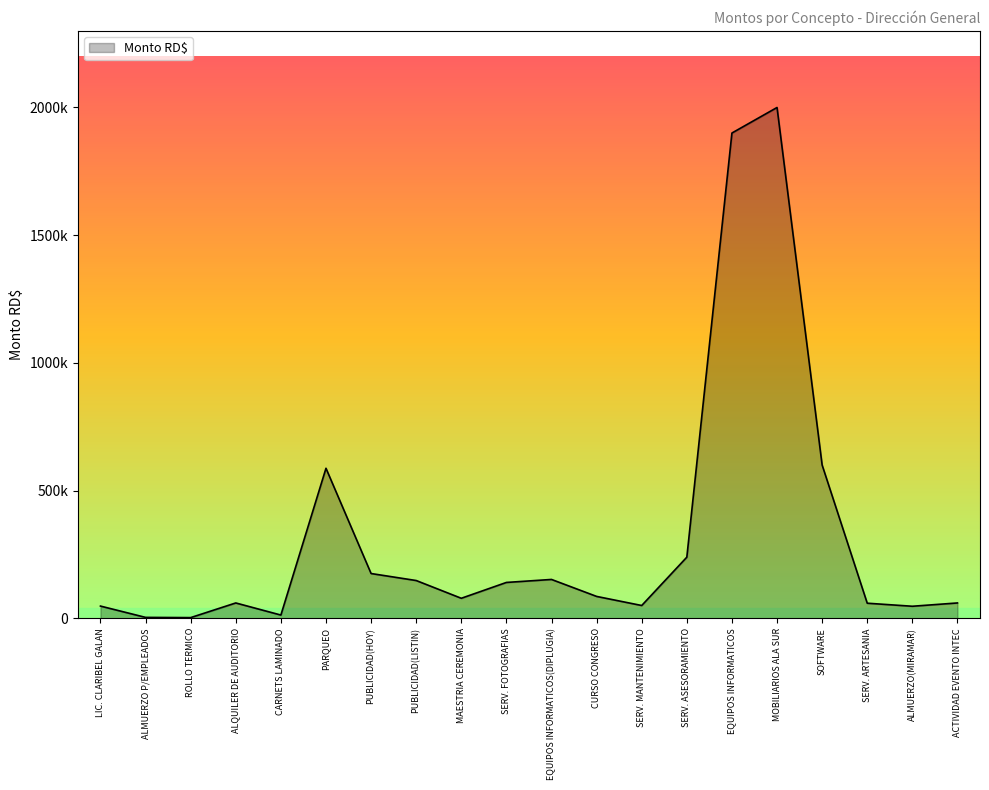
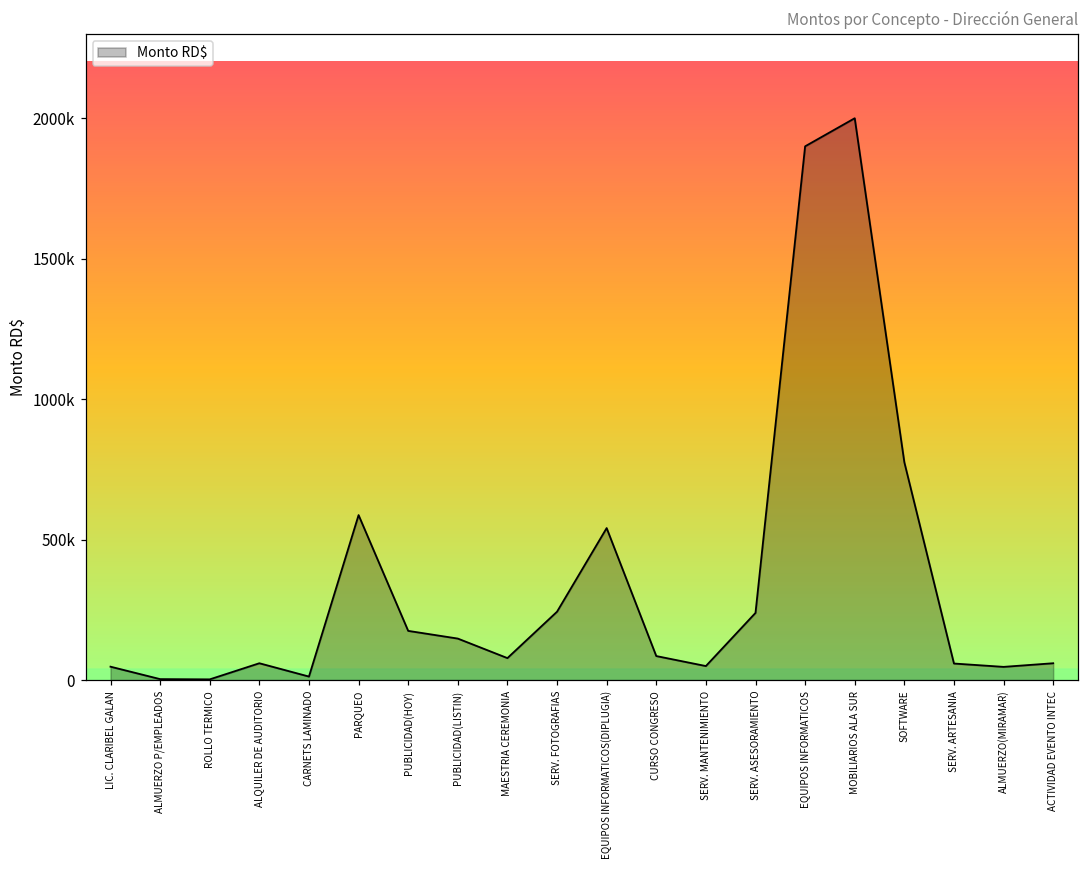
SERV. FOTOGRAFIAS: 140000 -> 240000
EQUIPOS INFORMATICOS(DIPLUGIA): 150000 -> 540000
SOFTWARE: 600000 -> 780000
